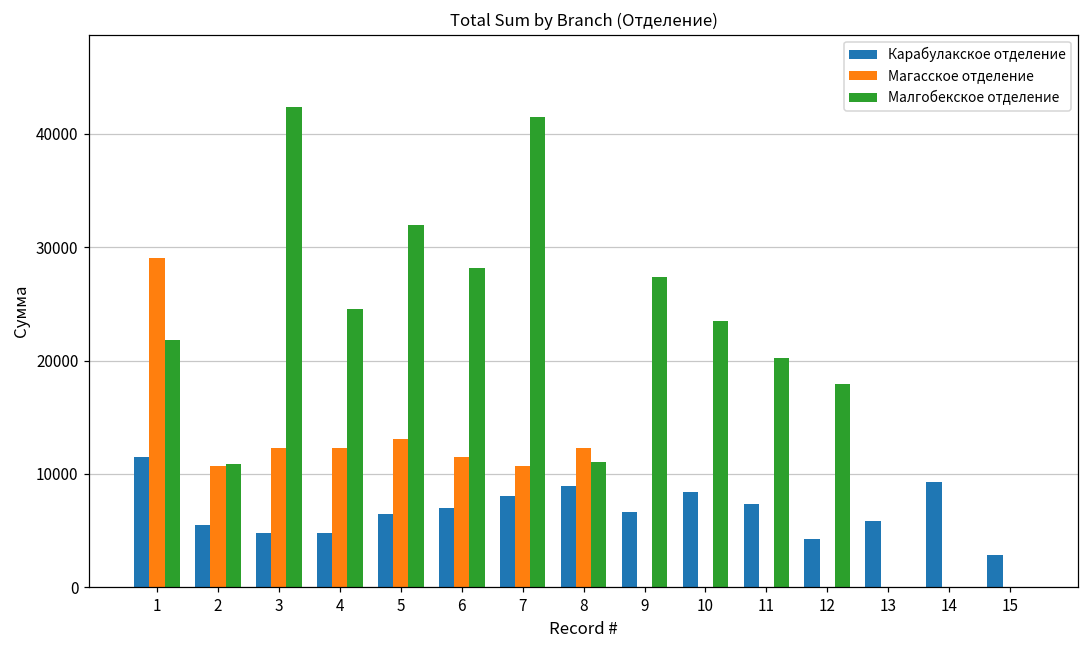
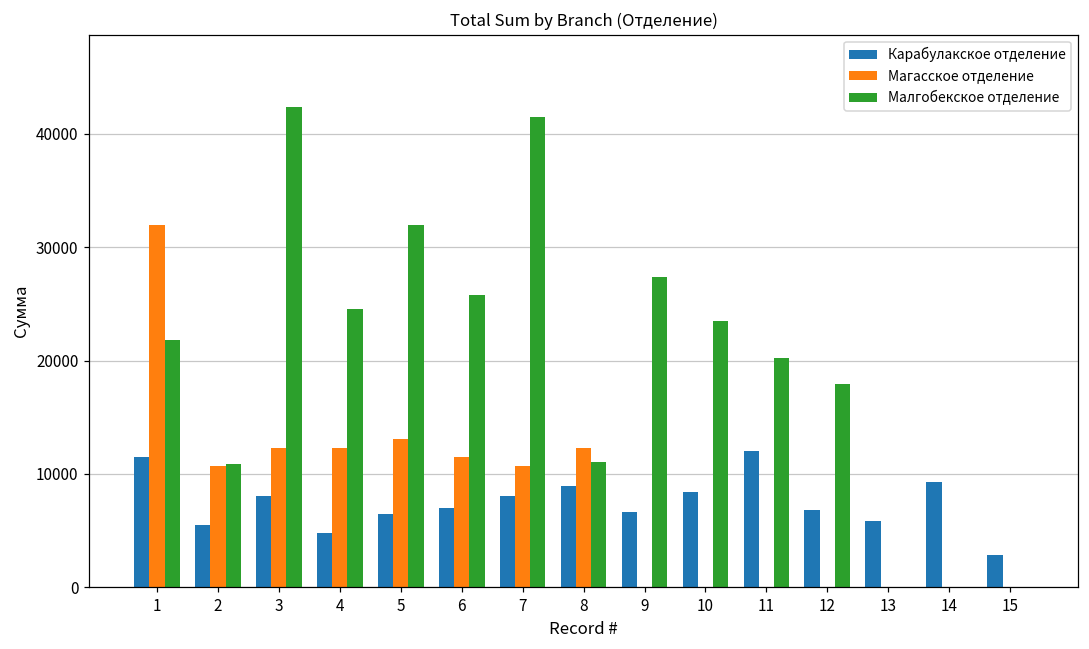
Магасское отделение, 1: 29000 -> 32000
Карабулакское отделение, 3: 4800 -> 8000
Малгобекское отделение, 6: 28200 -> 25800
Карабулакское отделение, 11: 7400 -> 12000
Карабулакское отделение, 12: 4300 -> 6800
